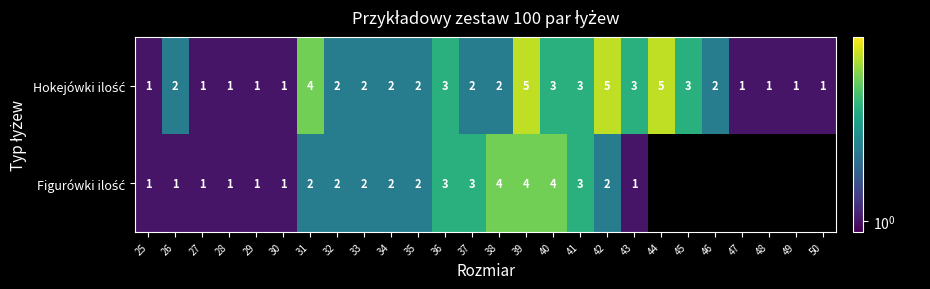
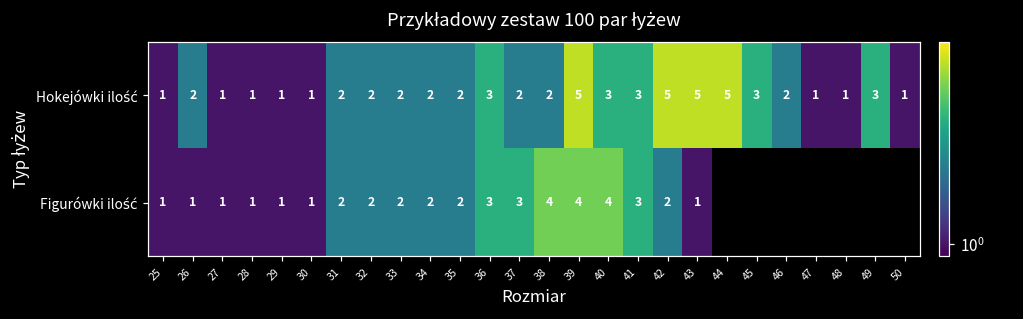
Hokejówki ilość, 31: 4 -> 2
Hokejówki ilość, 43: 3 -> 5
Hokejówki ilość, 49: 1 -> 3
